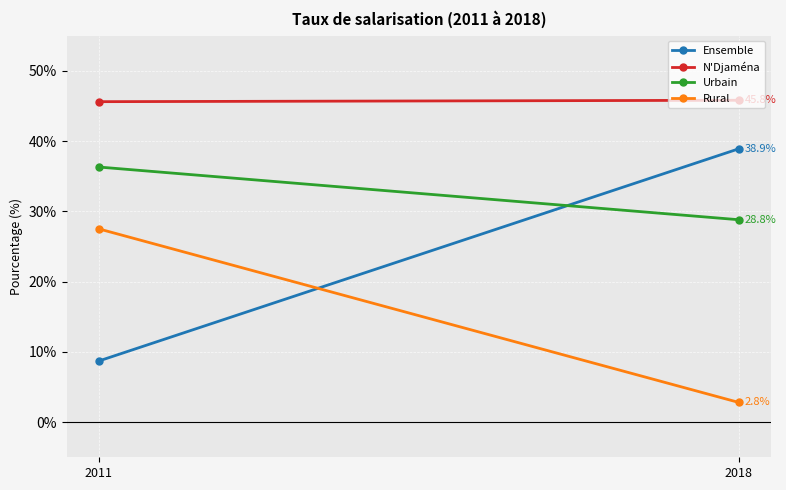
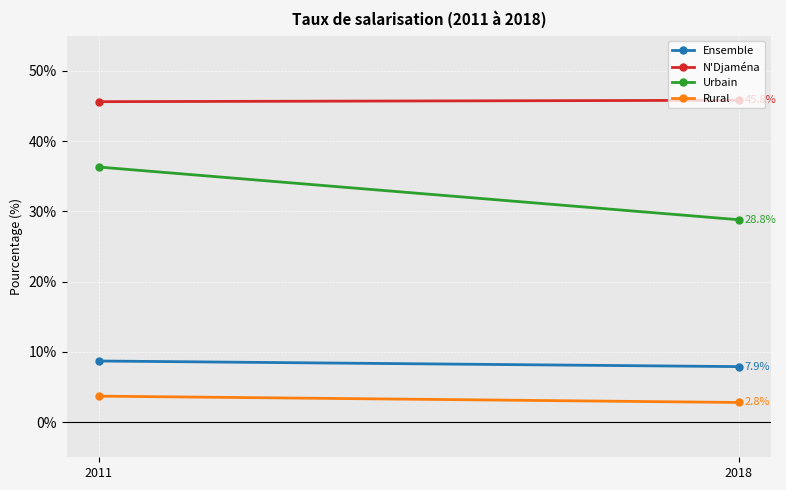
Rural, 2011: 28% -> 4%
Ensemble, 2018: 38.9% -> 7.9%
